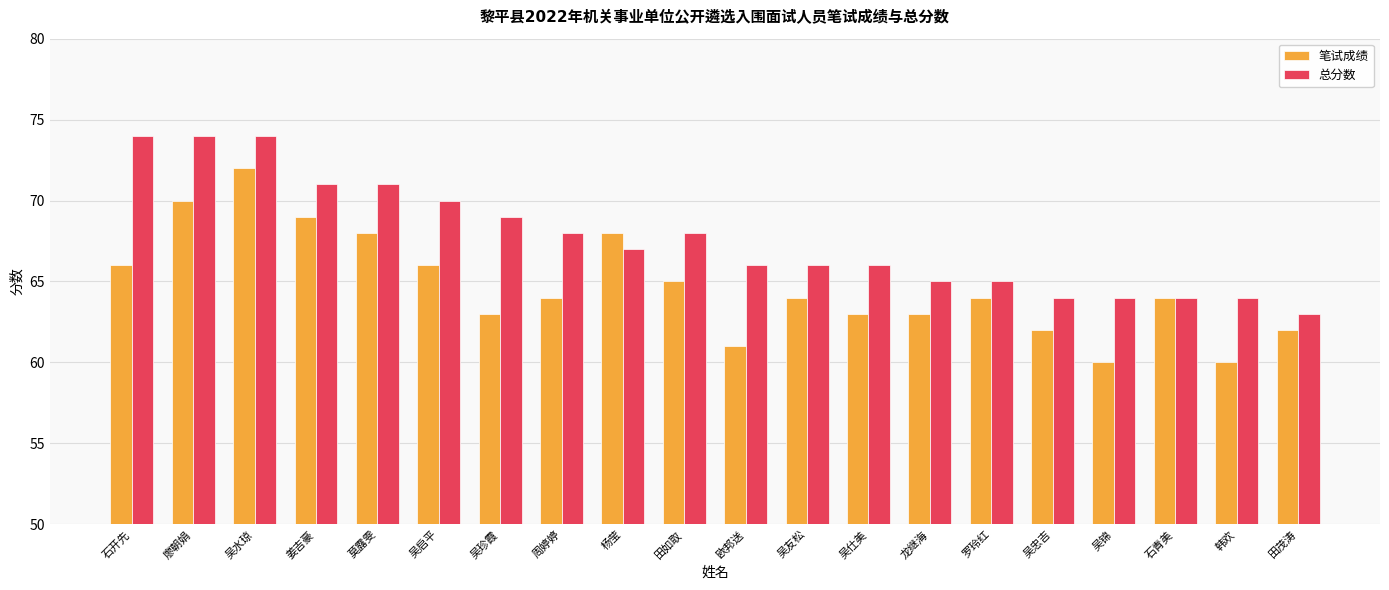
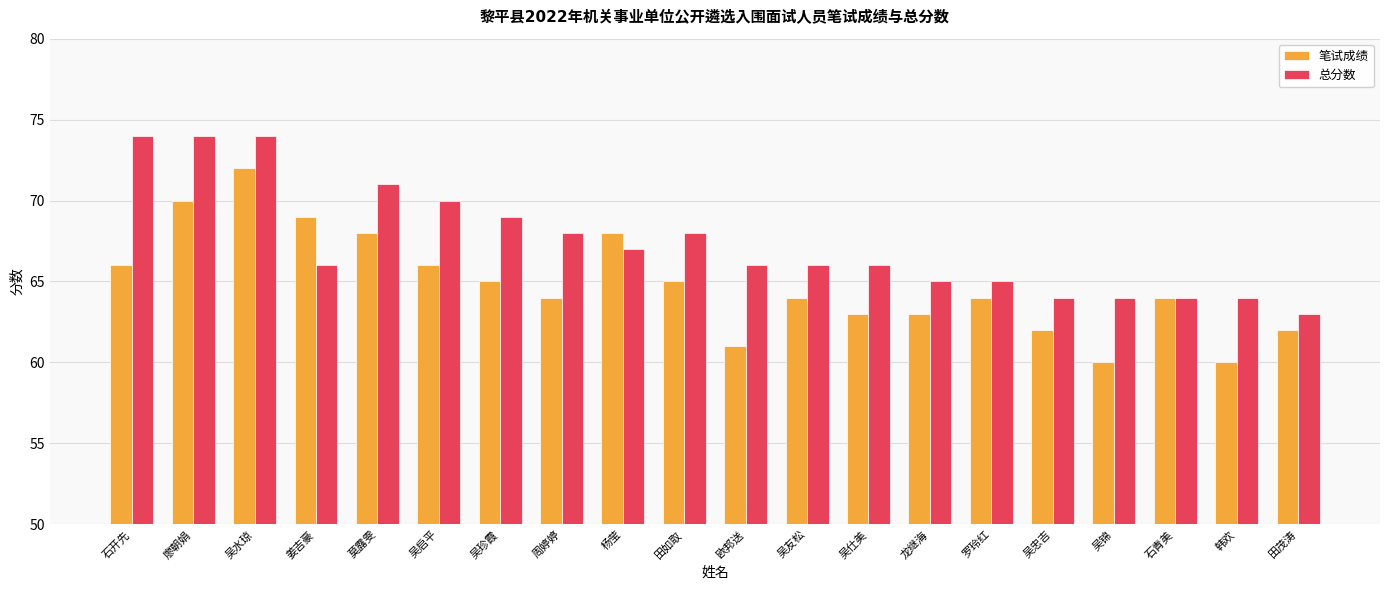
总分数, 姜吉豪: 71 -> 66
笔试成绩, 吴珍霞: 63 -> 65
